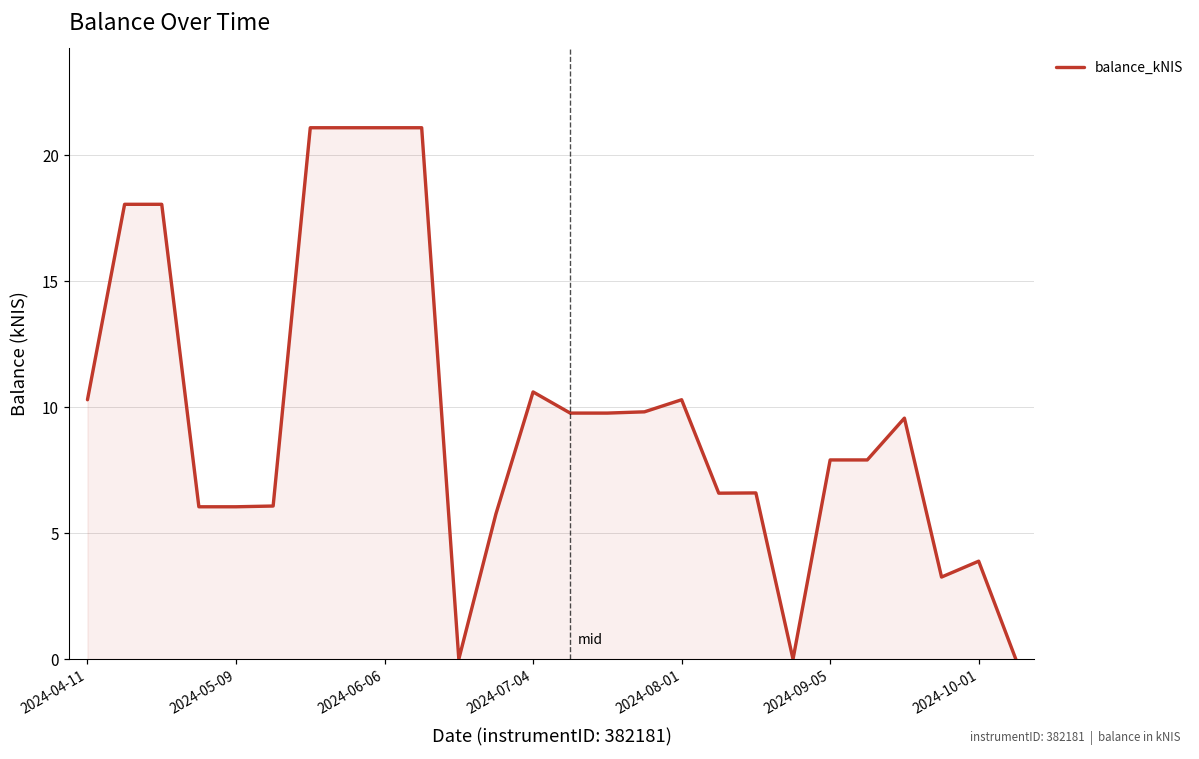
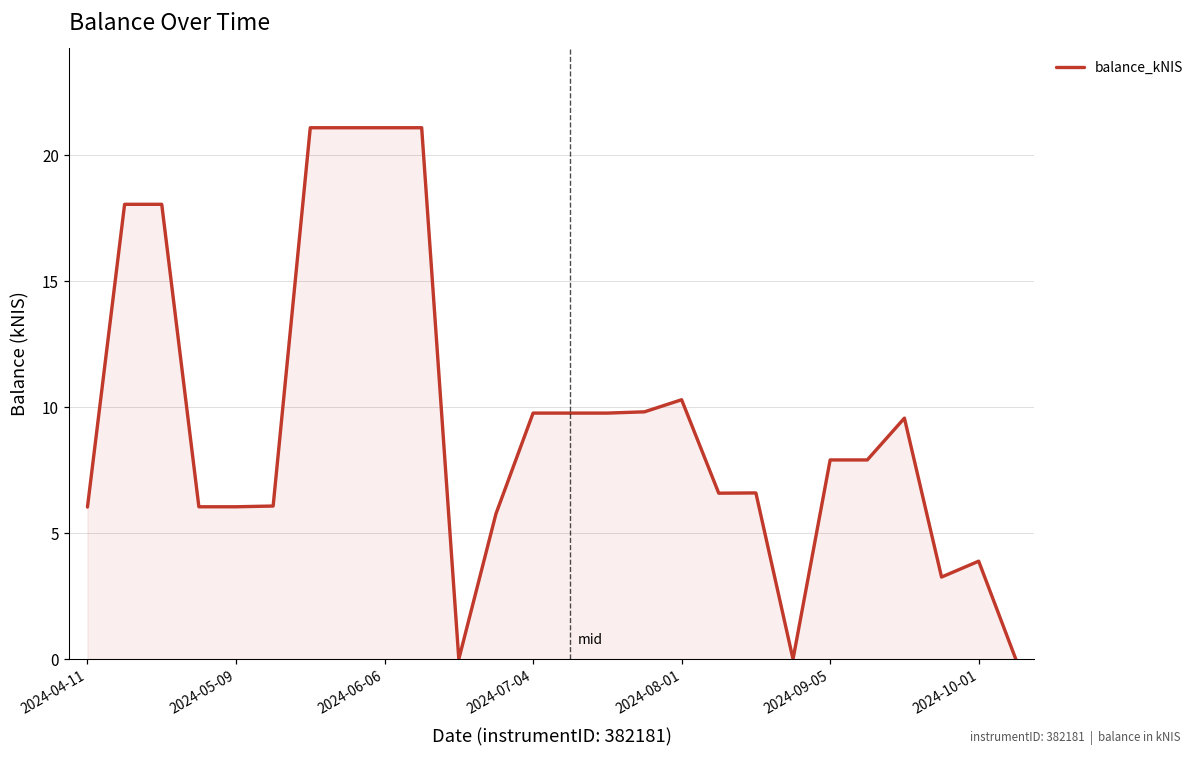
2024-04-11: 10.3 -> 6.0
2024-07-04: 10.6 -> 9.8
